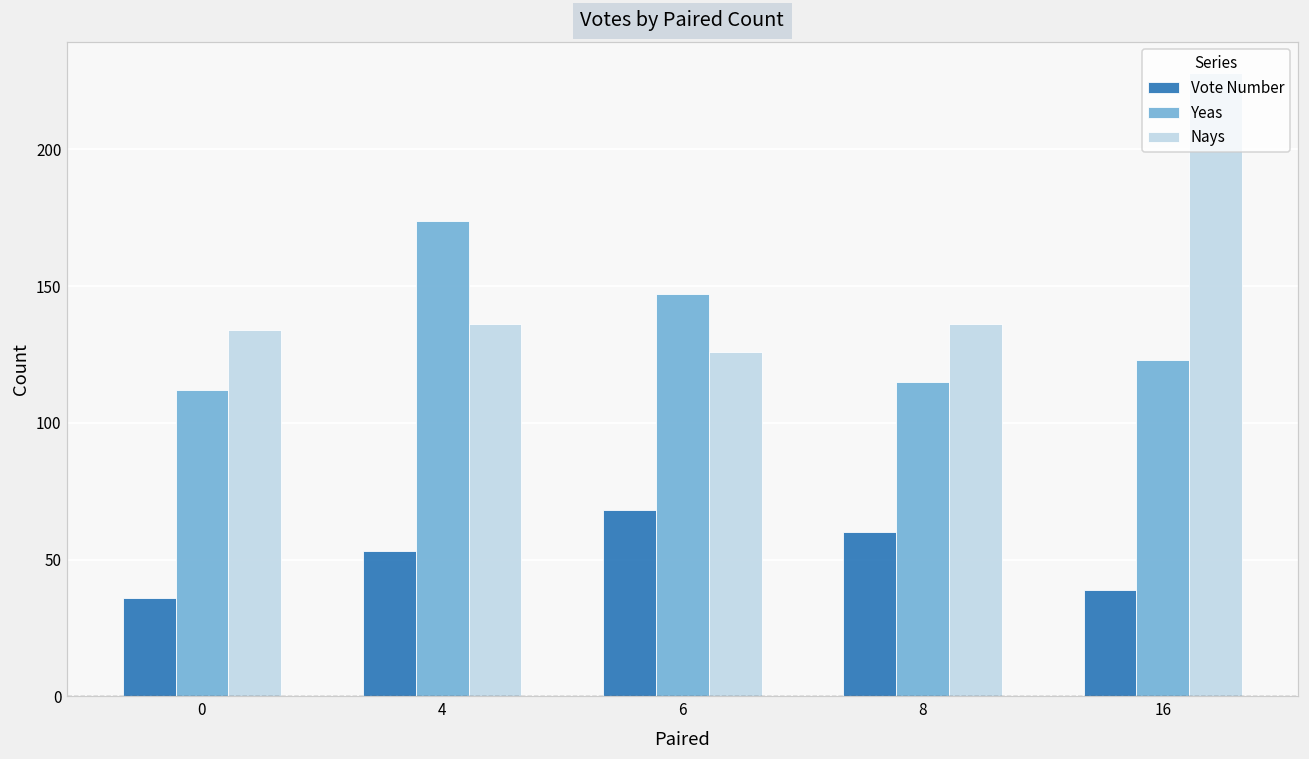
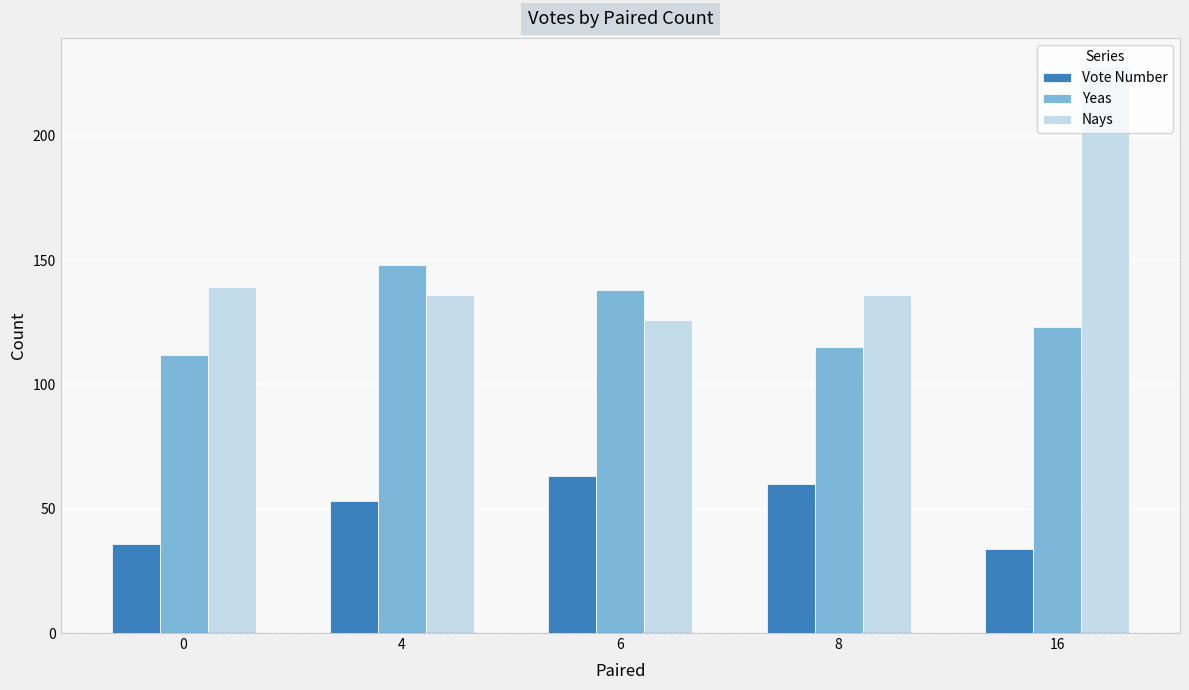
Nays, 0: 134 -> 139
Yeas, 4: 174 -> 148
Vote Number, 6: 68 -> 63
Yeas, 6: 147 -> 138
Vote Number, 16: 39 -> 34
